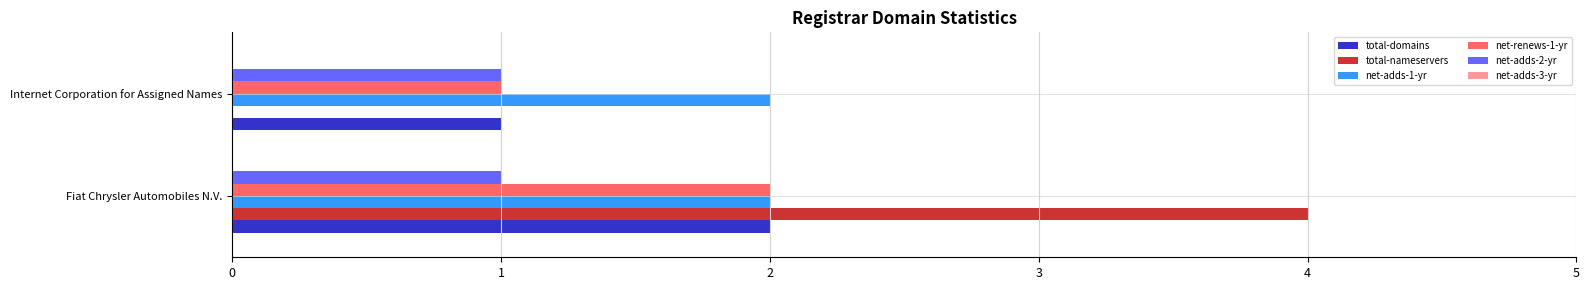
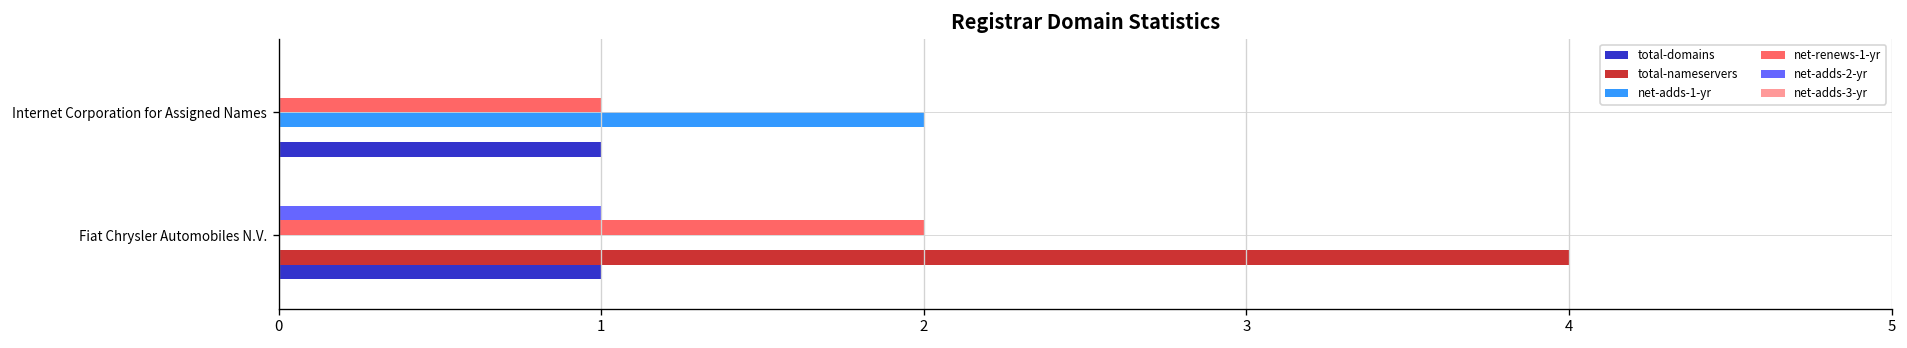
net-adds-2-yr, Internet Corporation for Assigned Names: 1 -> 0
net-adds-1-yr, Fiat Chrysler Automobiles N.V.: 2 -> 0
total-domains, Fiat Chrysler Automobiles N.V.: 2 -> 1
